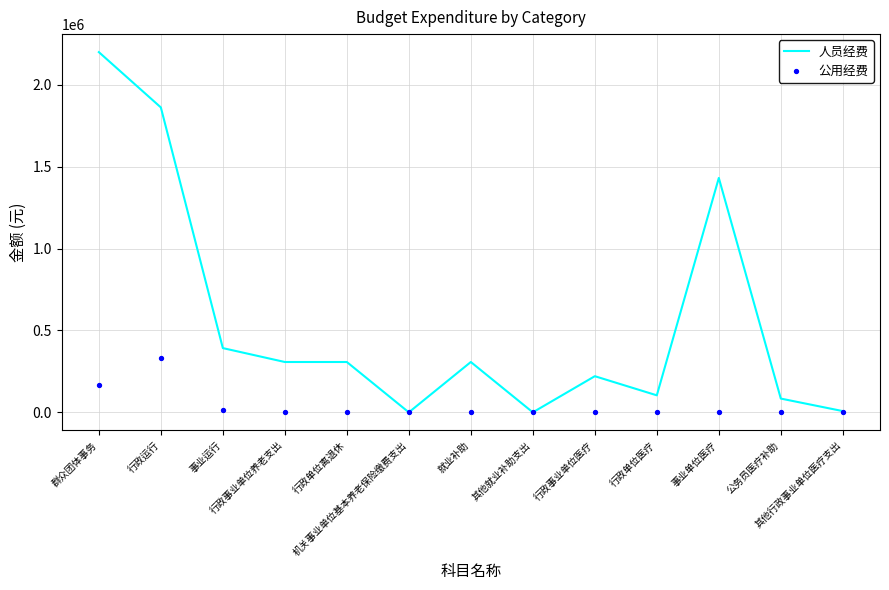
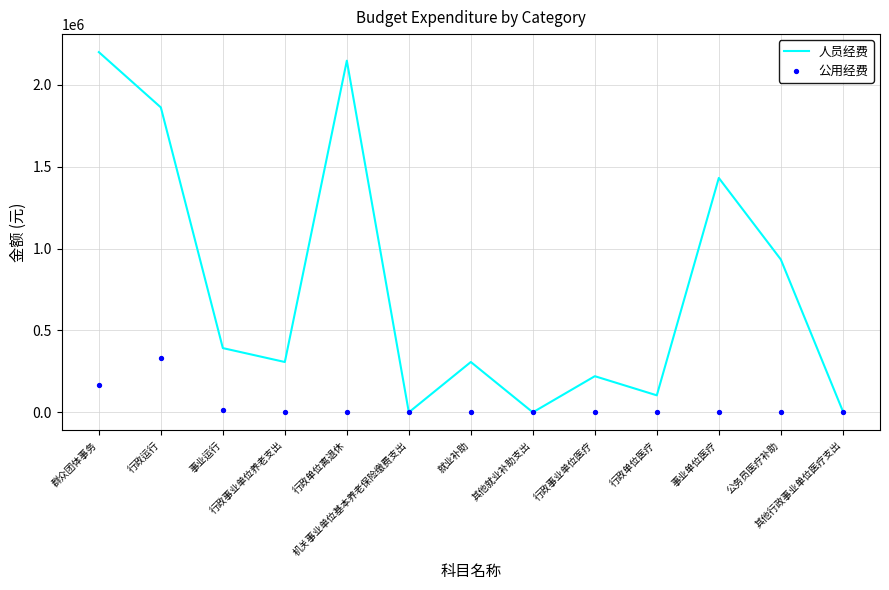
人员经费, 行政单位离退休: 310000 -> 2150000
人员经费, 公务员医疗补助: 80000 -> 930000
